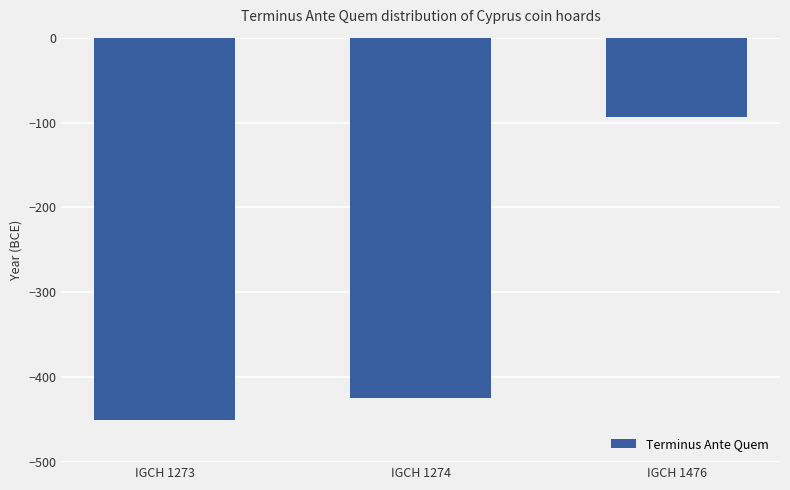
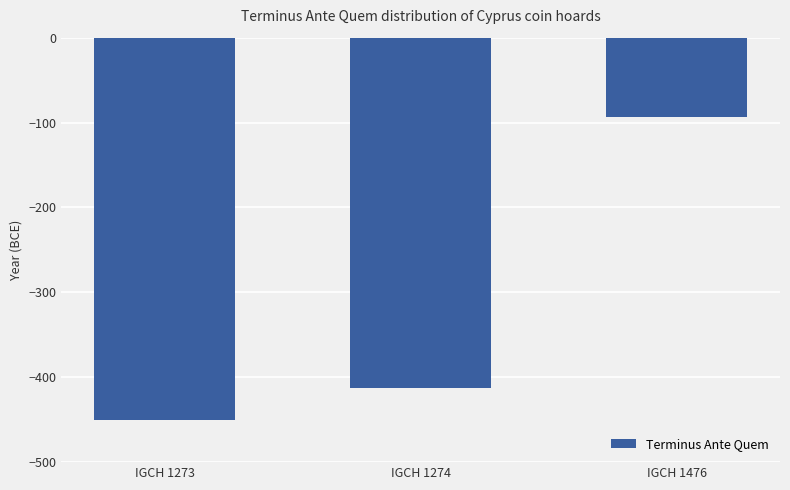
IGCH 1274: -430 -> -410
